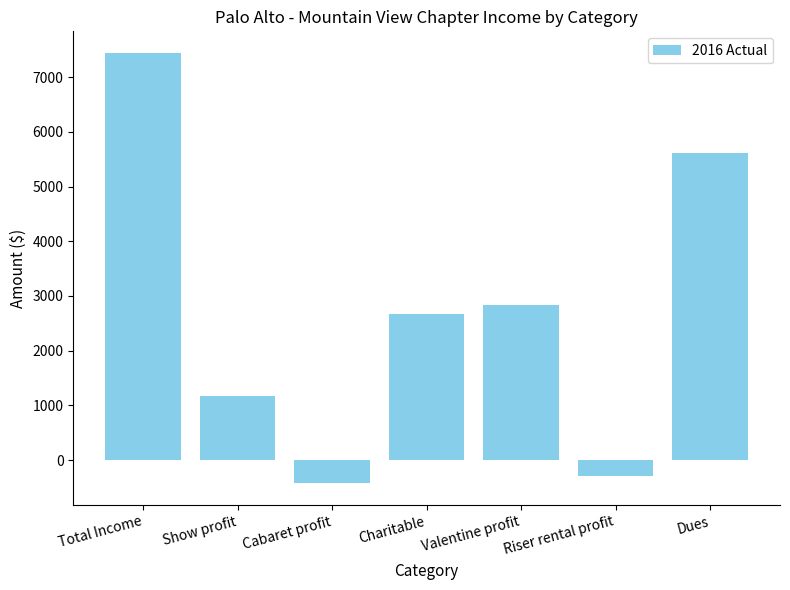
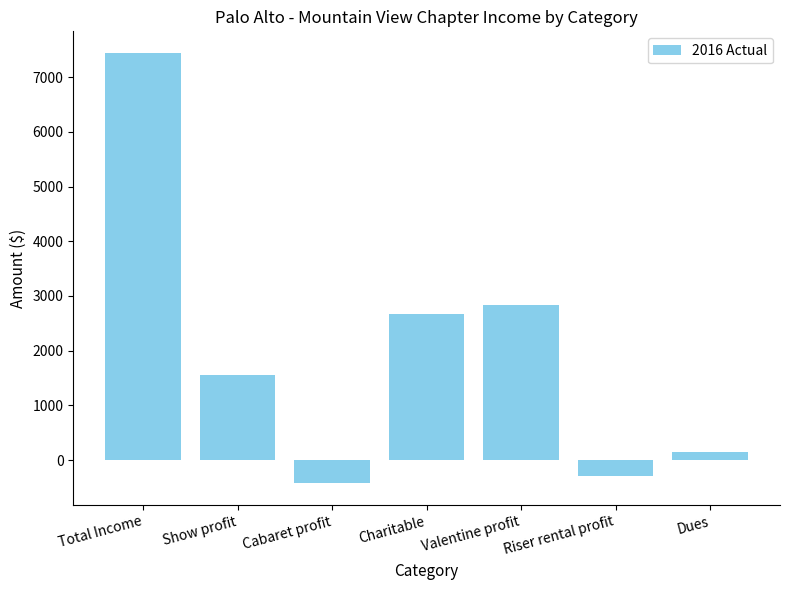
Show profit: 1200 -> 1600
Dues: 5600 -> 200
